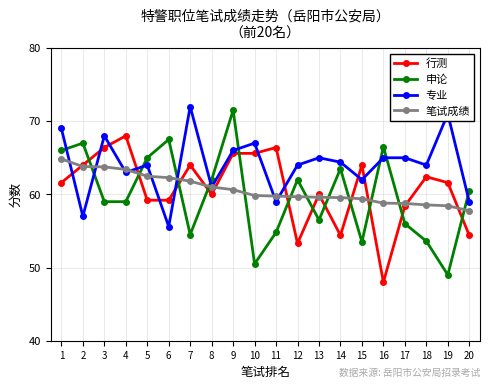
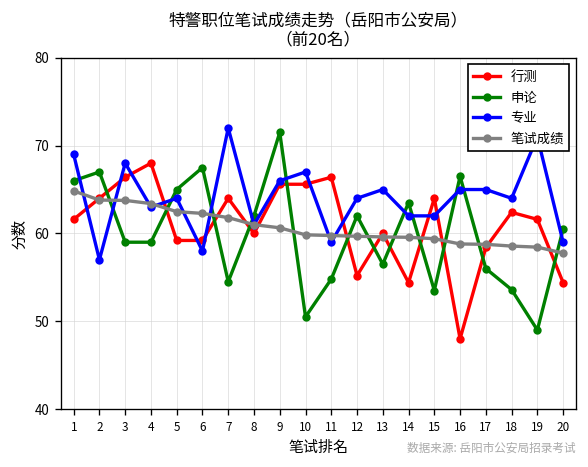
专业, 6: 56 -> 58
行测, 12: 53 -> 55
专业, 14: 64 -> 62
